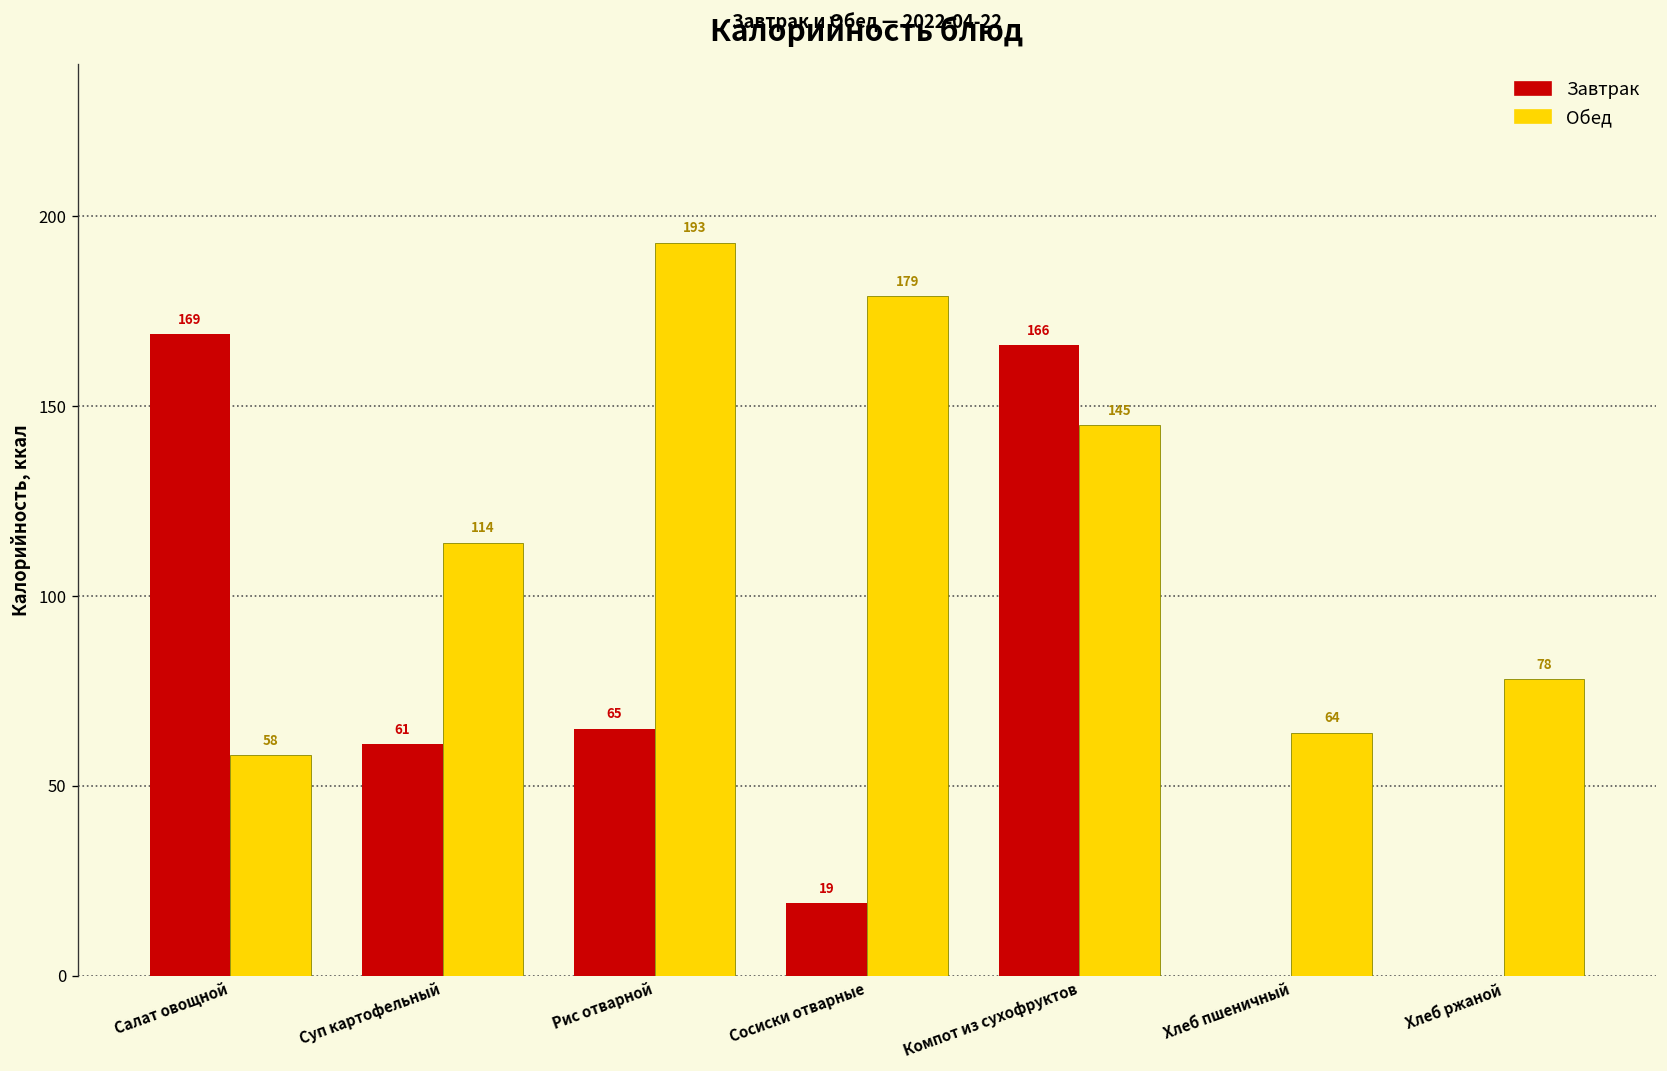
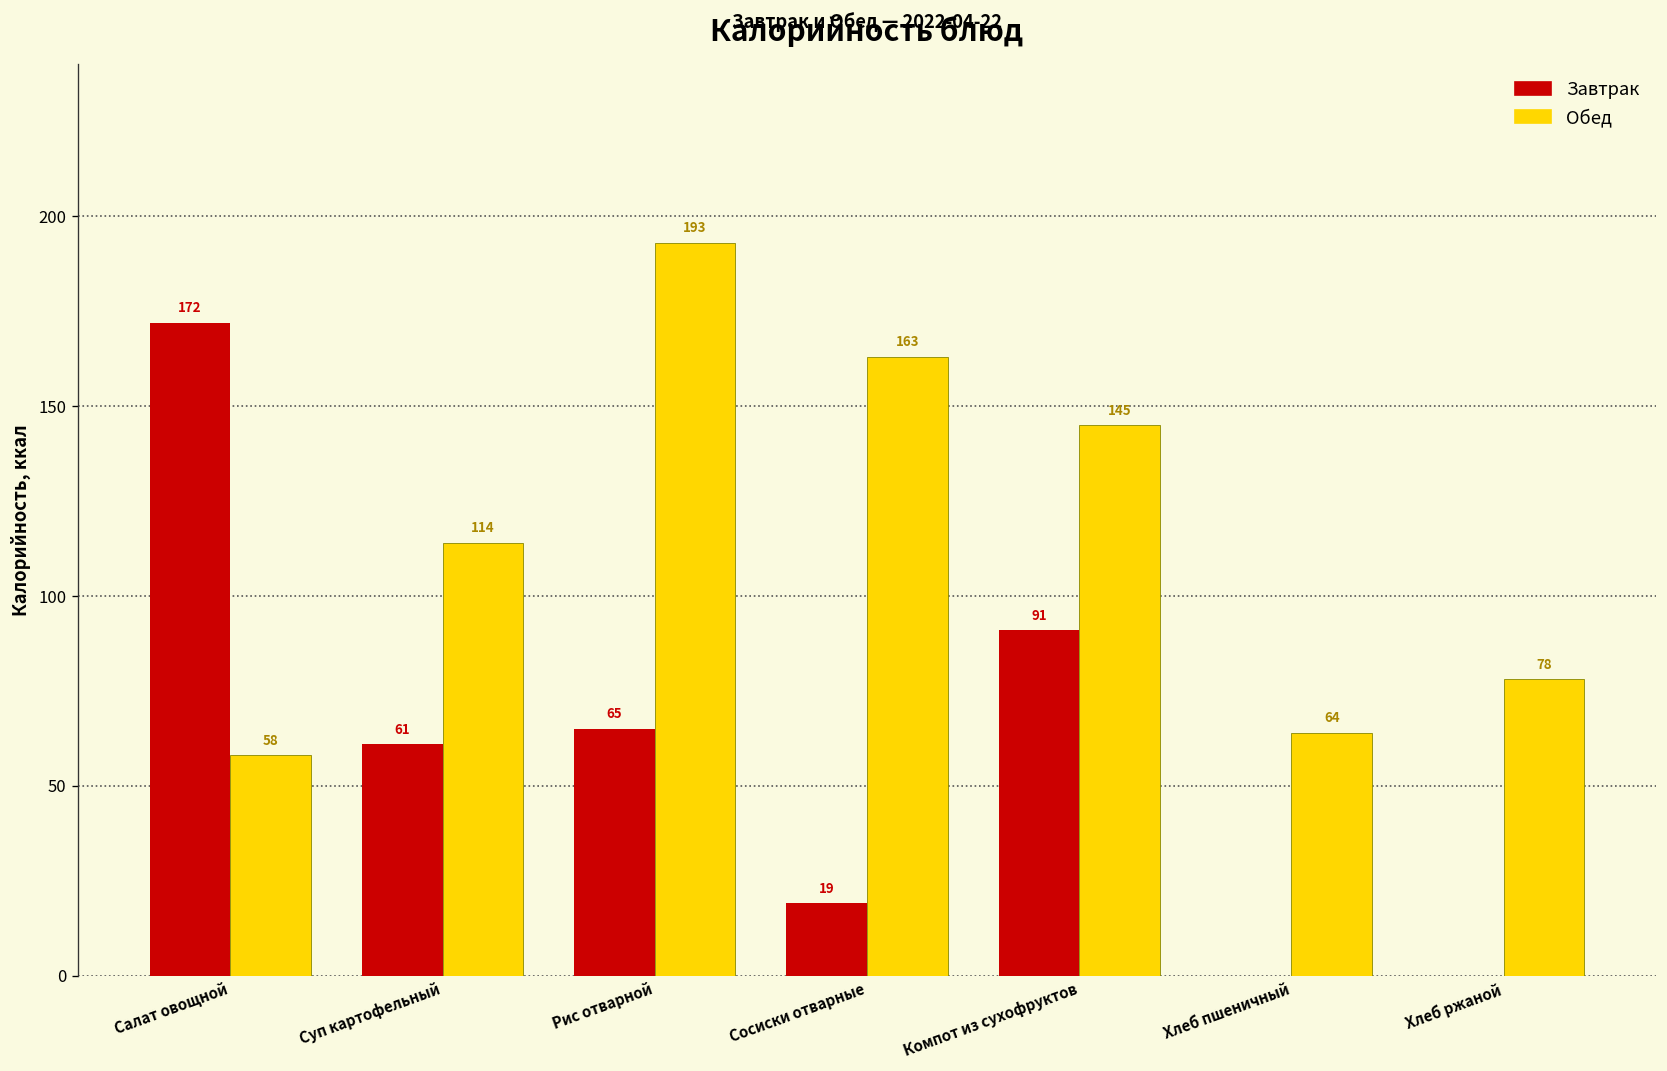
Завтрак, Салат овощной: 169 -> 172
Обед, Сосиски отварные: 179 -> 163
Завтрак, Компот из сухофруктов: 166 -> 91
